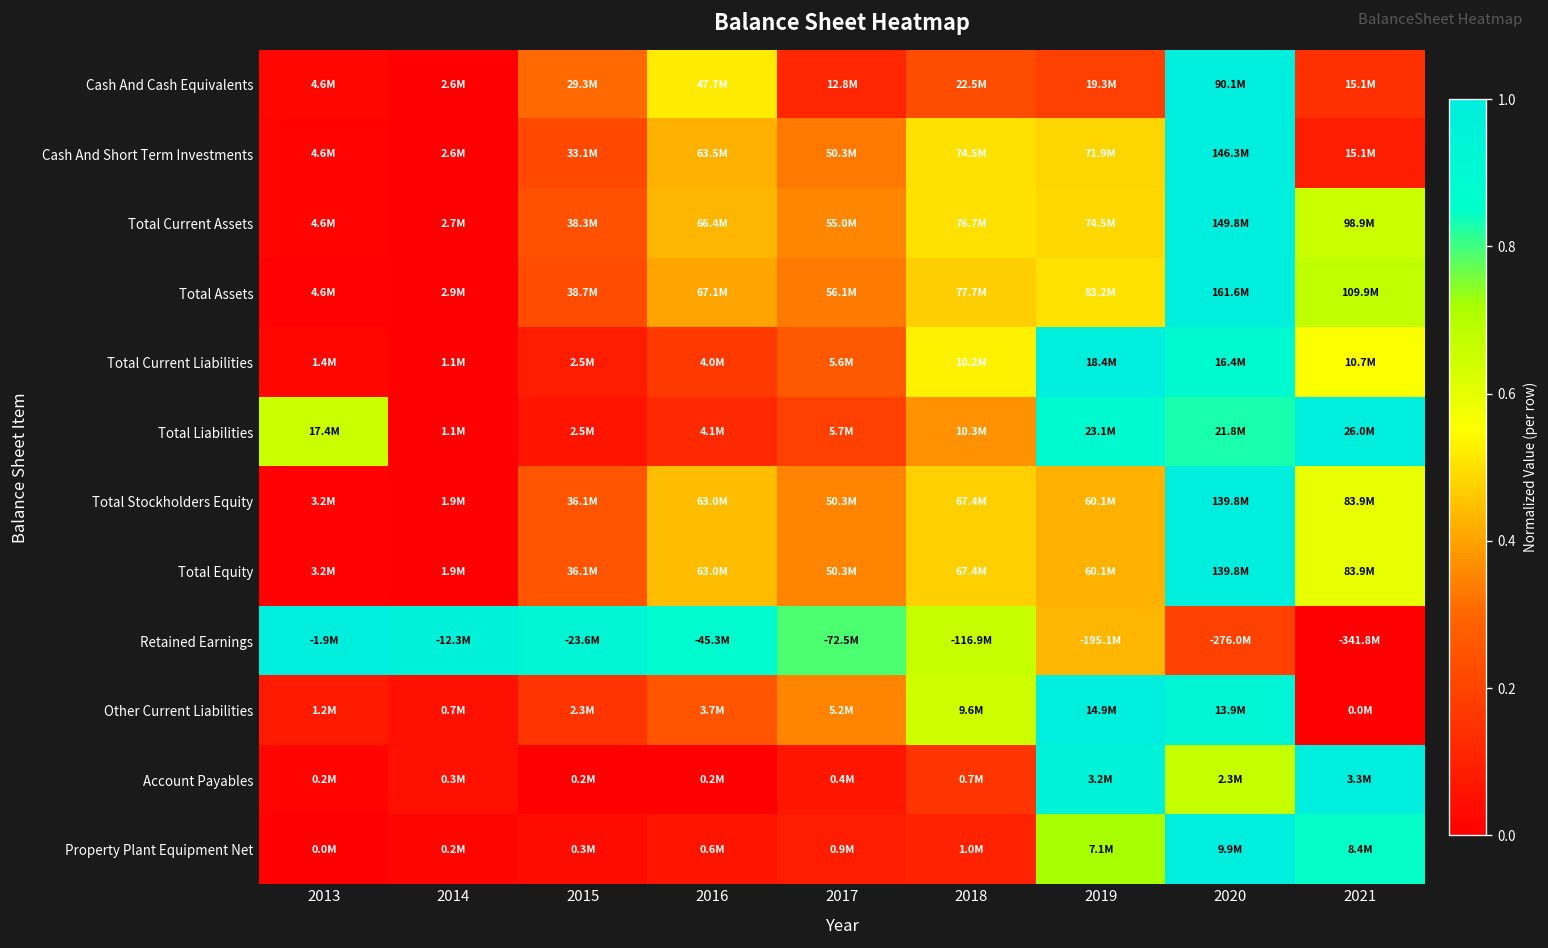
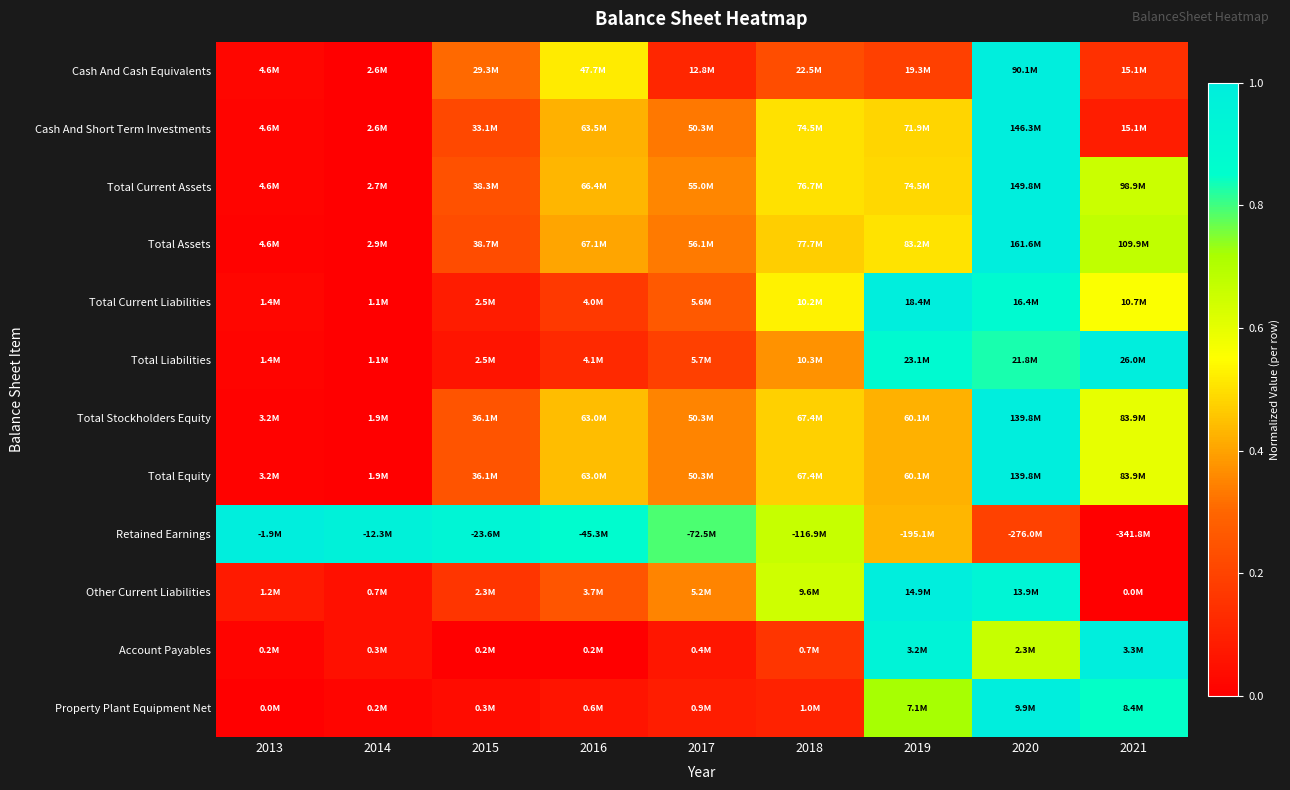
Total Liabilities, 2013: 17.4M -> 1.4M
